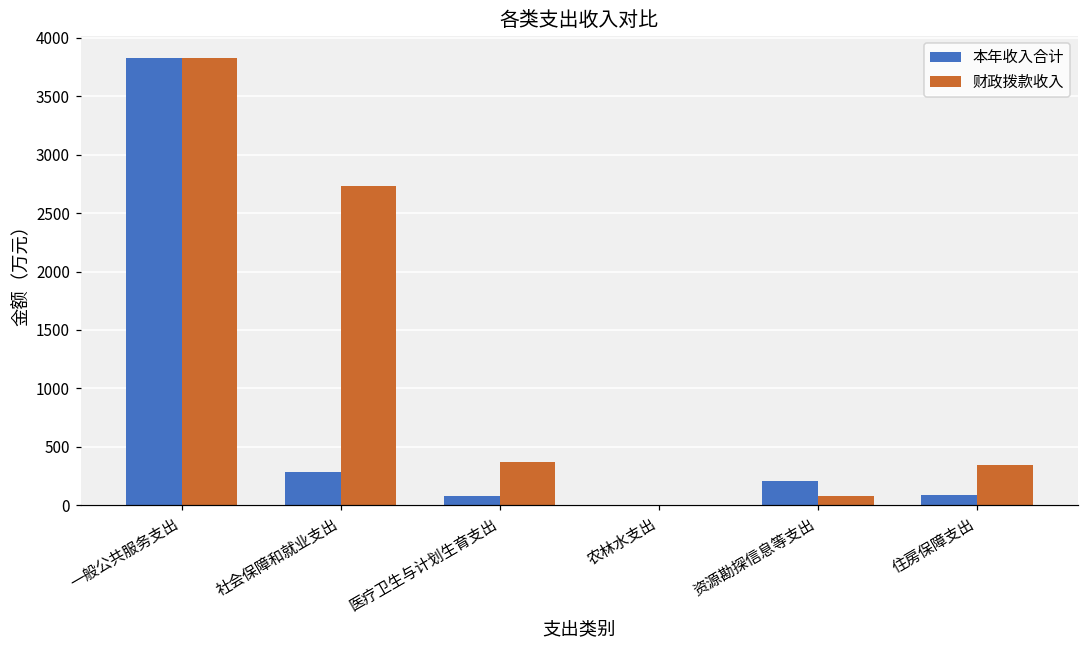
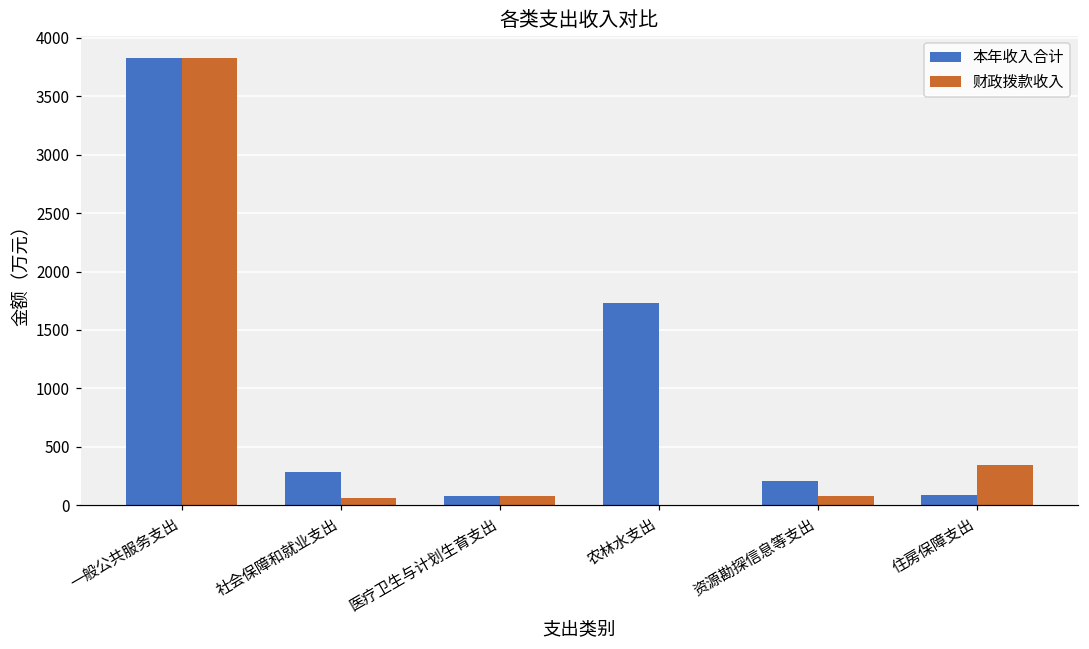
财政拨款收入, 社会保障和就业支出: 2730 -> 60
财政拨款收入, 医疗卫生与计划生育支出: 370 -> 80
本年收入合计, 农林水支出: 10 -> 1730
